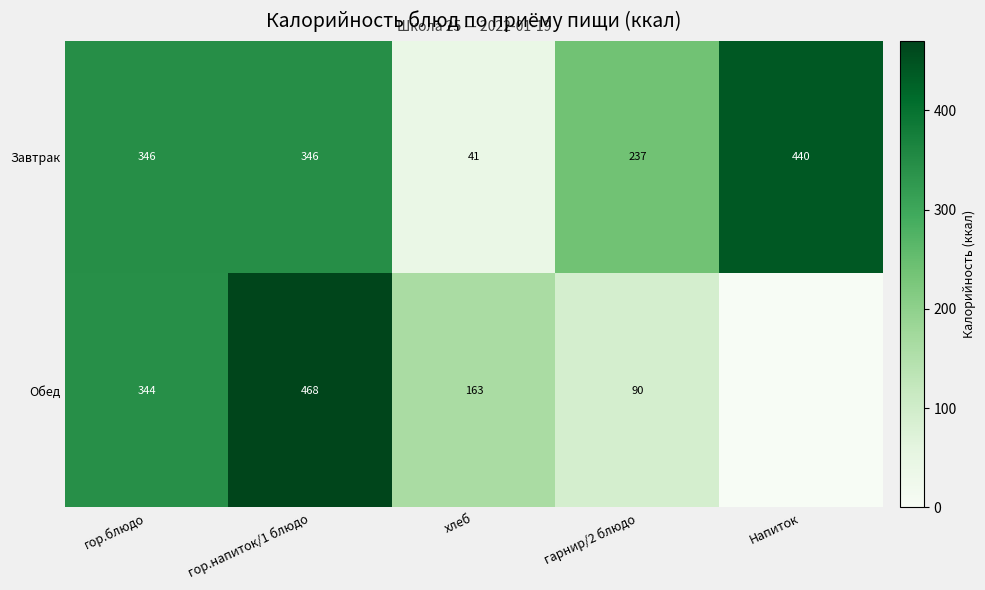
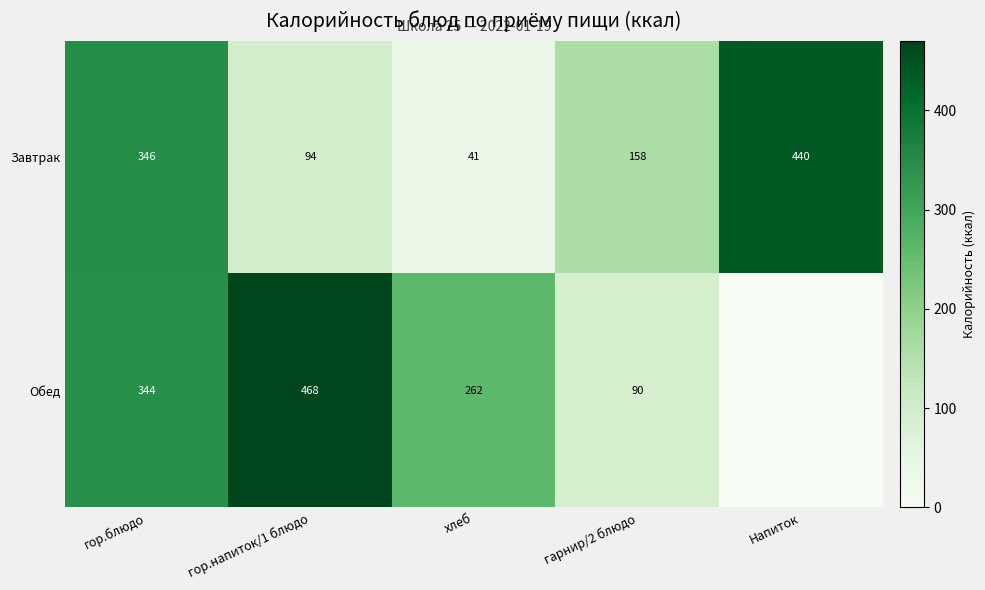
Завтрак, гор.напиток/1 блюдо: 346 -> 94
Завтрак, гарнир/2 блюдо: 237 -> 158
Обед, хлеб: 163 -> 262
